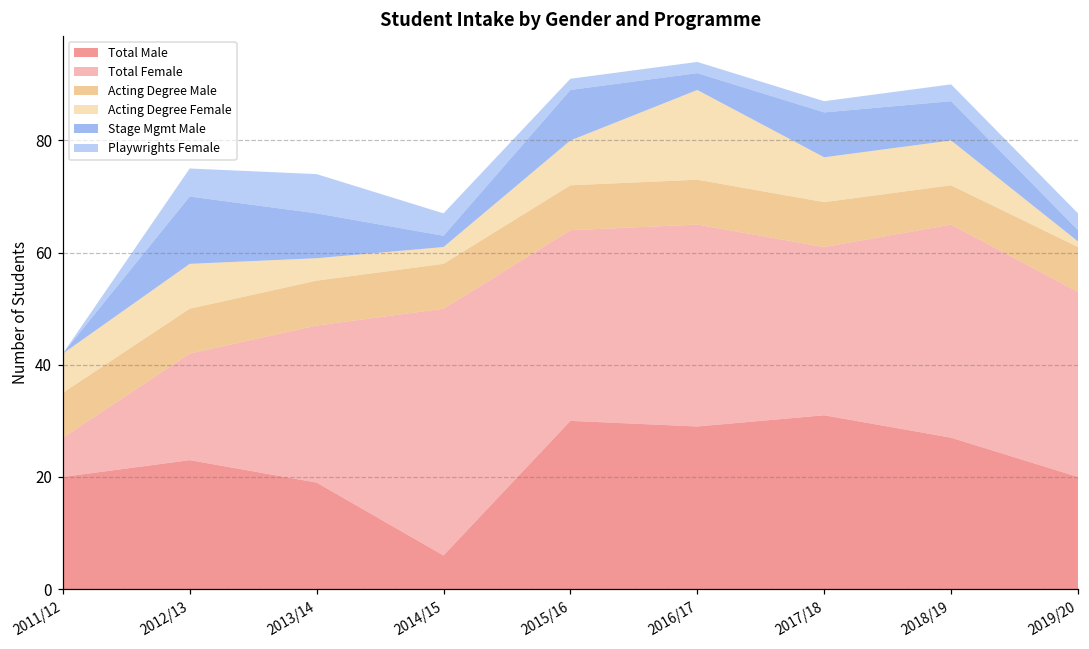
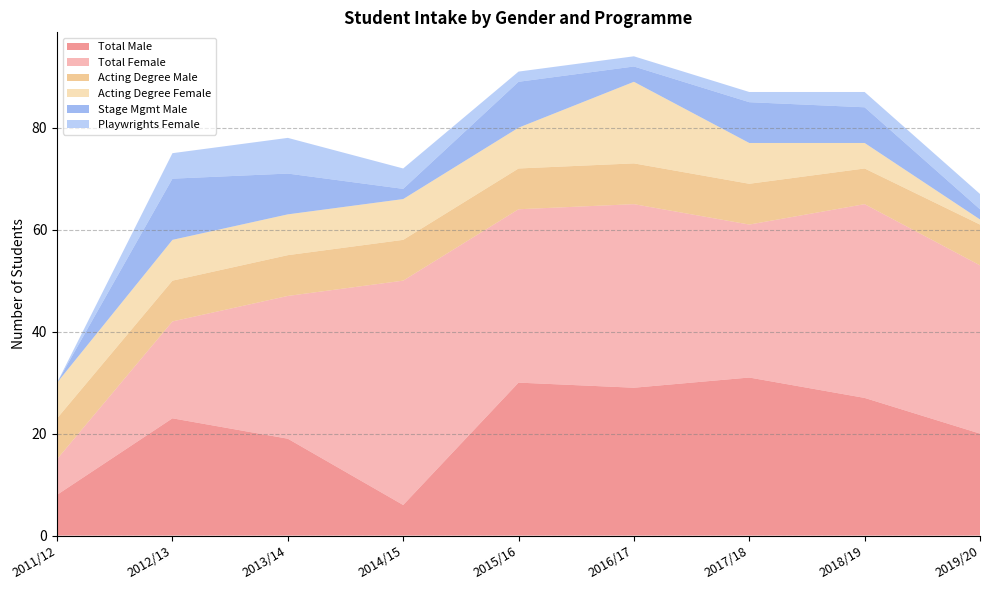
Total Male, 2011/12: 20 -> 8
Acting Degree Female, 2013/14: 4 -> 8
Acting Degree Female, 2014/15: 3 -> 8
Acting Degree Female, 2018/19: 8 -> 5
